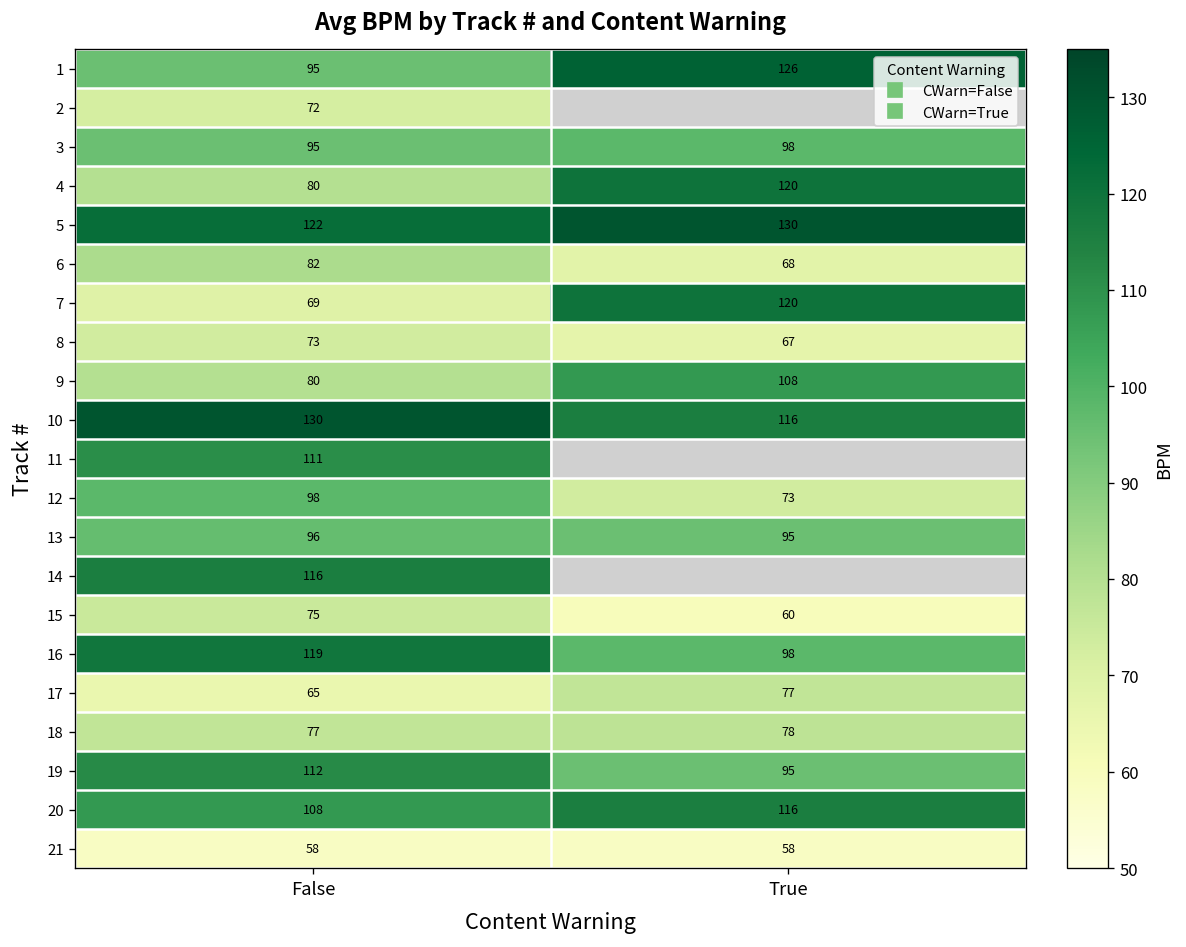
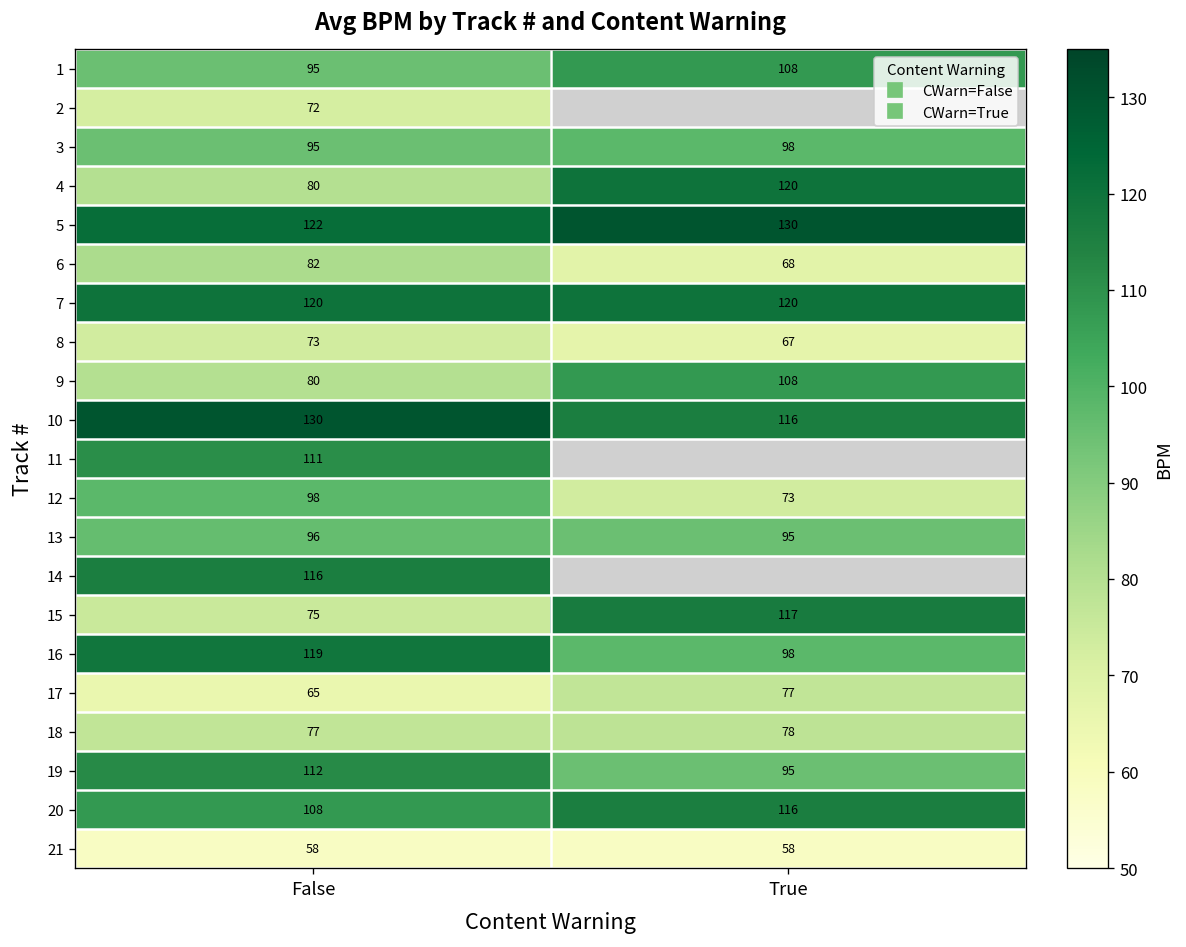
1, True: 126 -> 108
7, False: 69 -> 120
15, True: 60 -> 117
